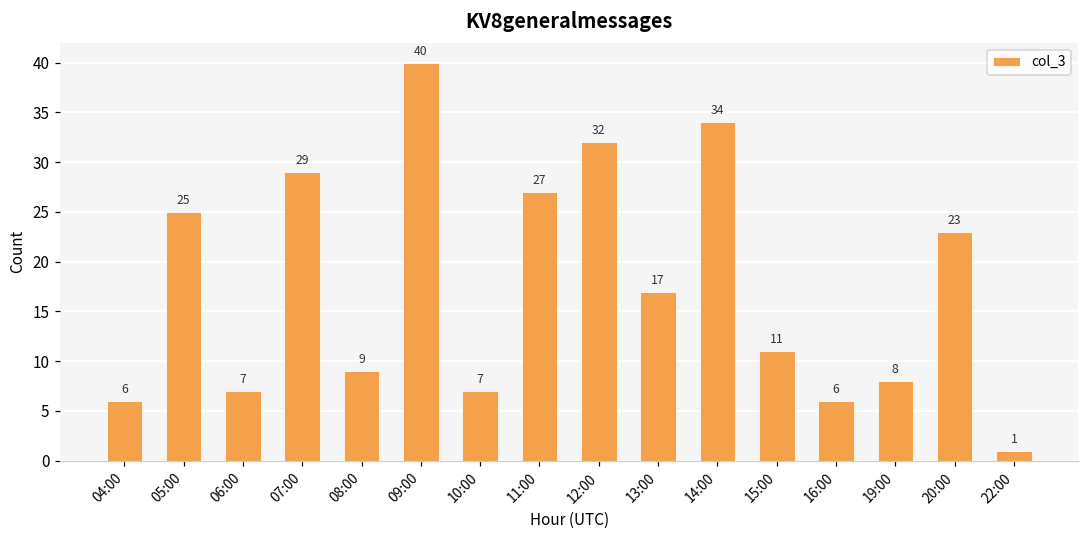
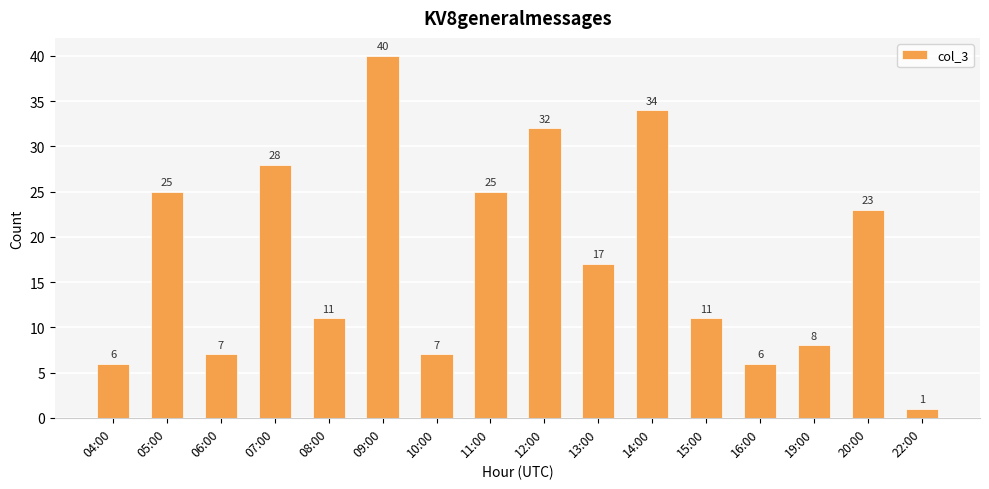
07:00: 29 -> 28
08:00: 9 -> 11
11:00: 27 -> 25
